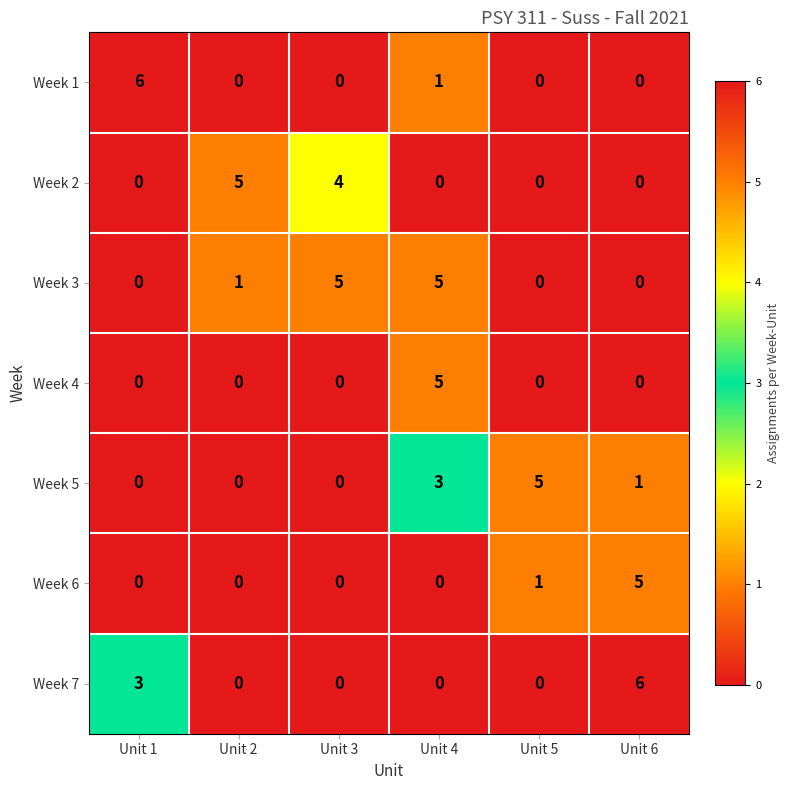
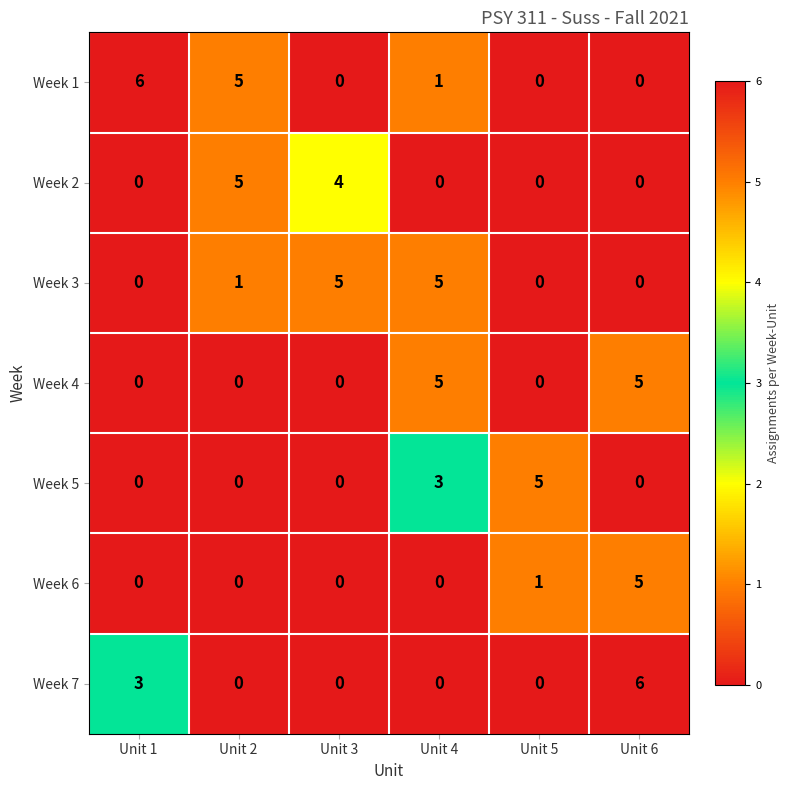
Week 1, Unit 2: 0 -> 5
Week 4, Unit 6: 0 -> 5
Week 5, Unit 6: 1 -> 0
